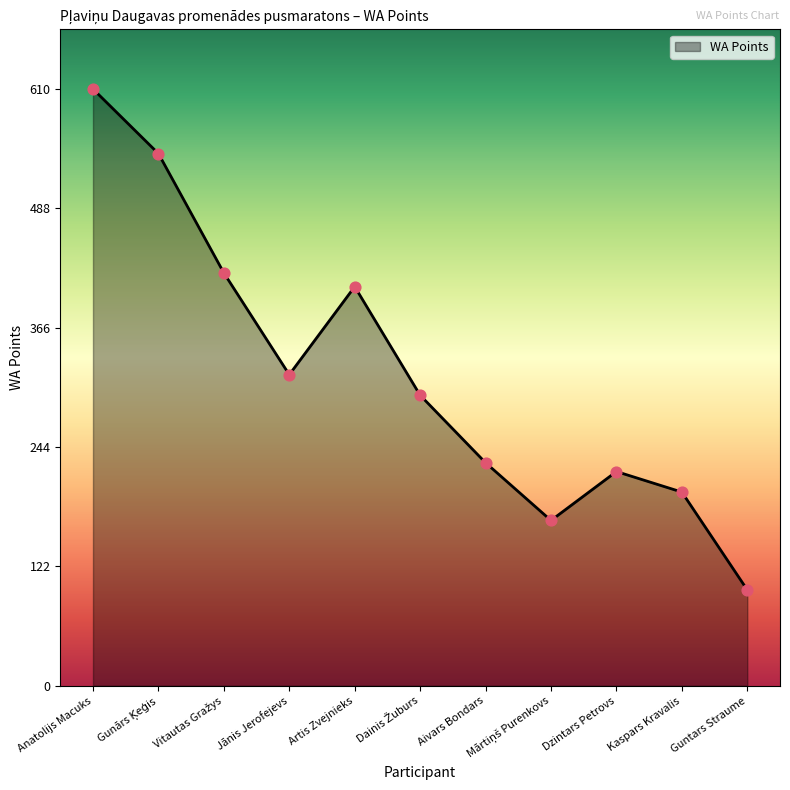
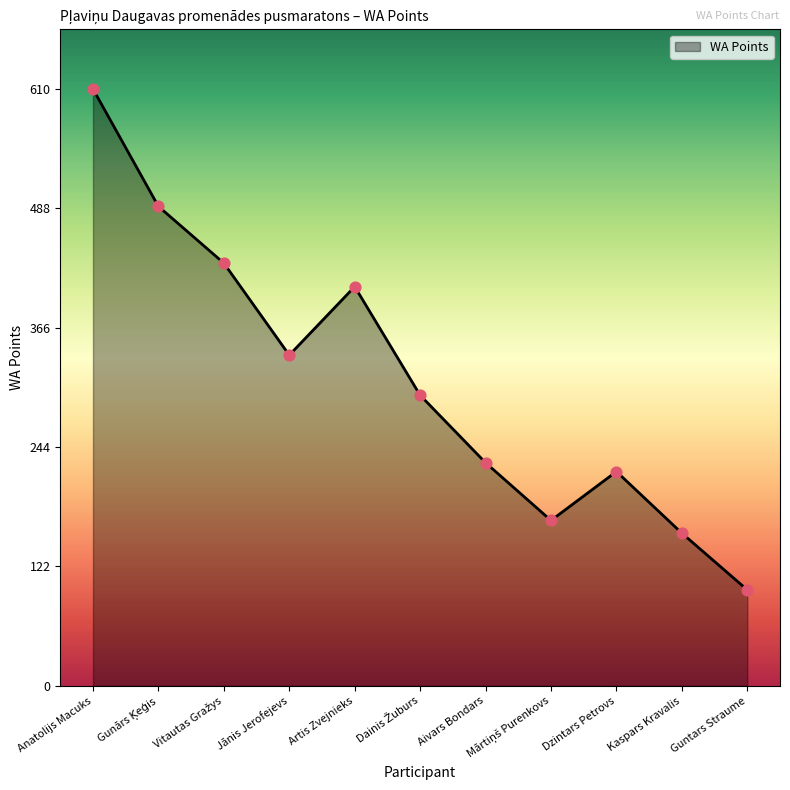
Gunārs Ķeģis: 540 -> 490
Vitautas Gražys: 420 -> 430
Jānis Jerofejevs: 320 -> 340
Kaspars Kravalis: 200 -> 160
